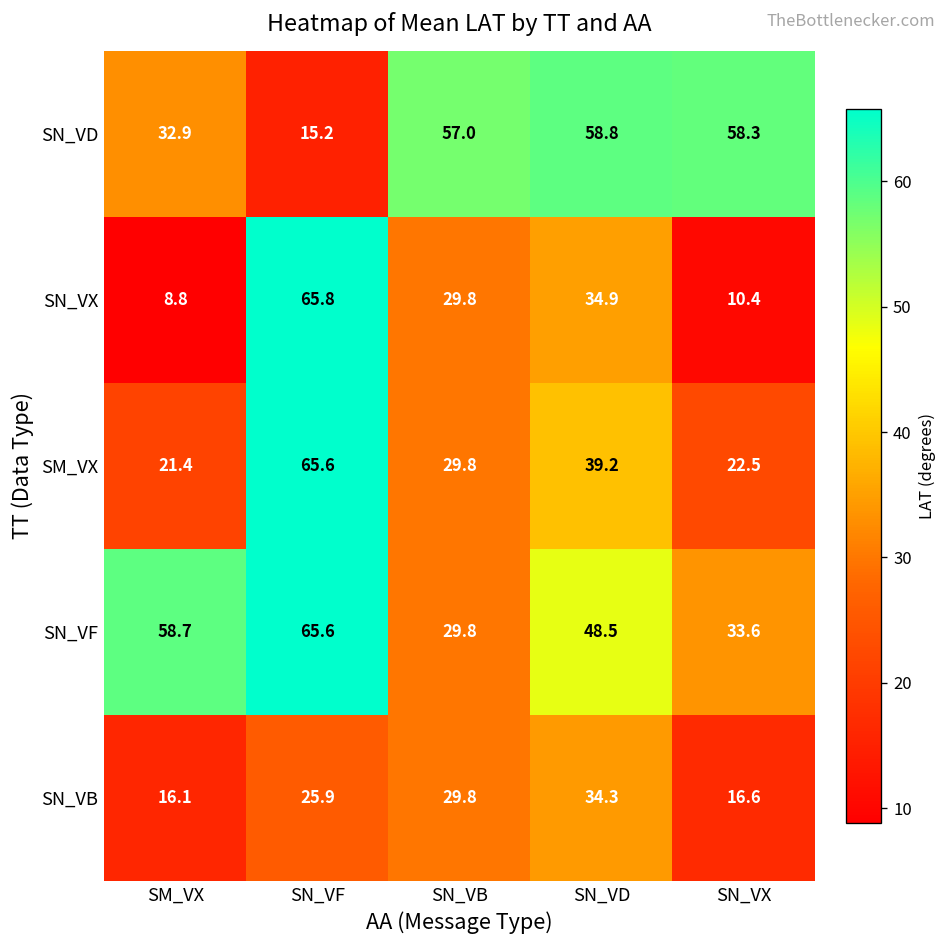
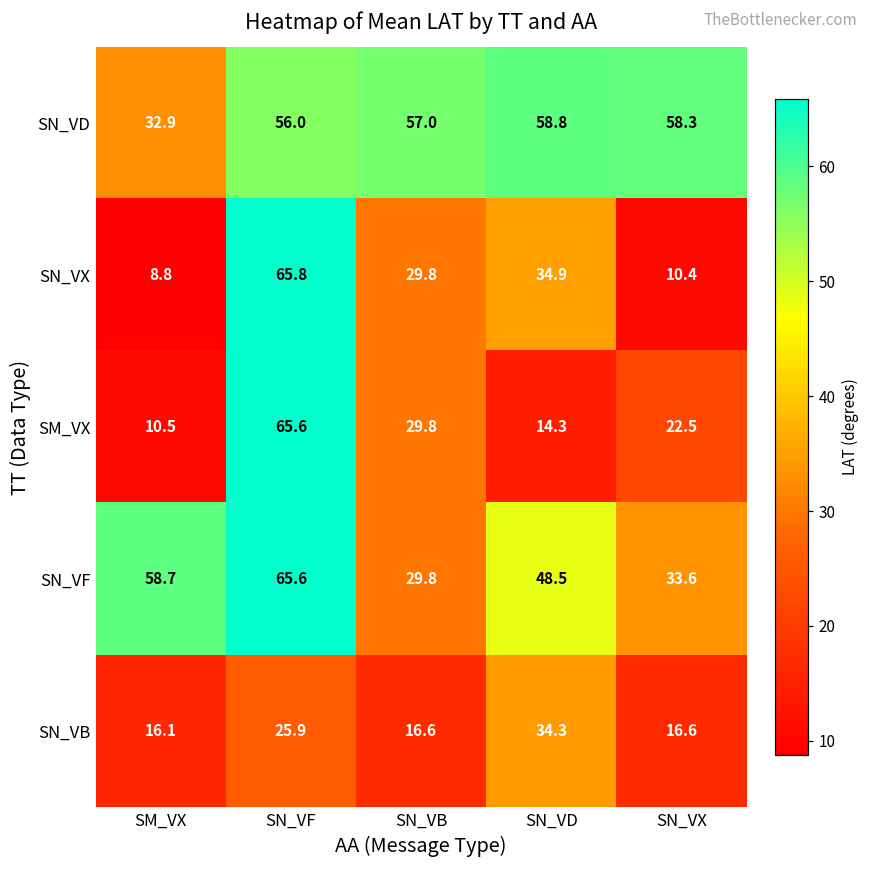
SN_VD, SN_VF: 15.2 -> 56.0
SM_VX, SM_VX: 21.4 -> 10.5
SM_VX, SN_VD: 39.2 -> 14.3
SN_VB, SN_VB: 29.8 -> 16.6
